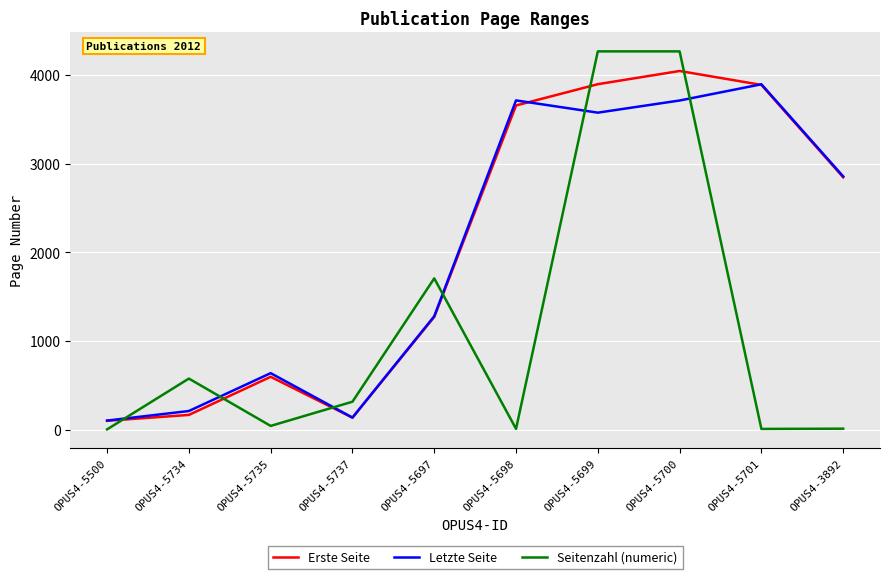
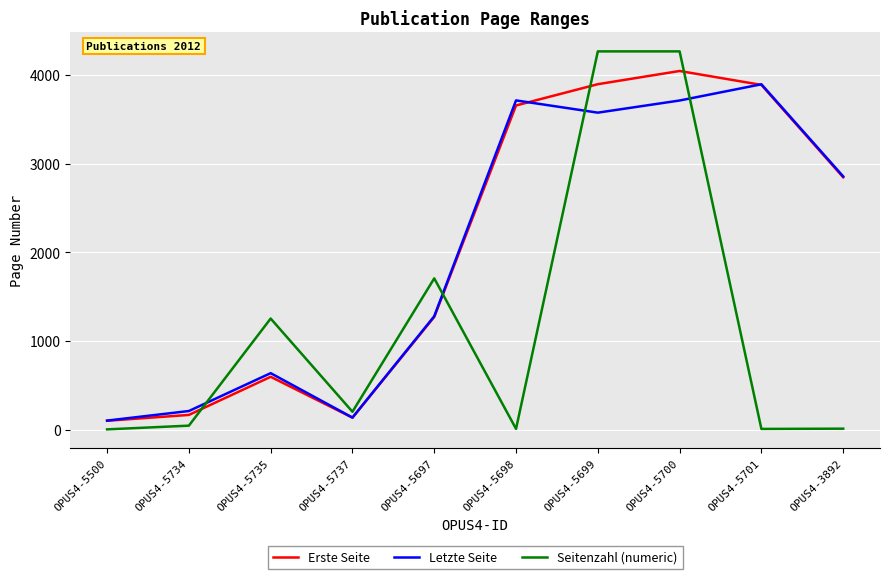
Seitenzahl (numeric), OPUS4-5734: 600 -> 0
Seitenzahl (numeric), OPUS4-5735: 0 -> 1300
Seitenzahl (numeric), OPUS4-5737: 300 -> 200
